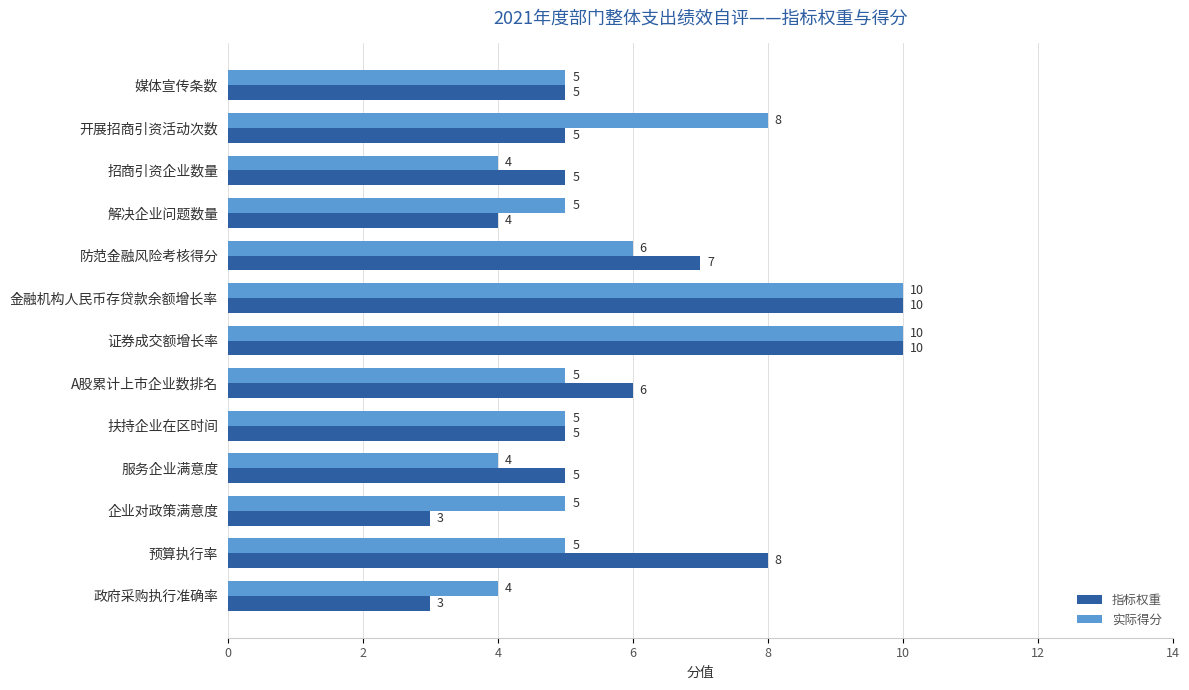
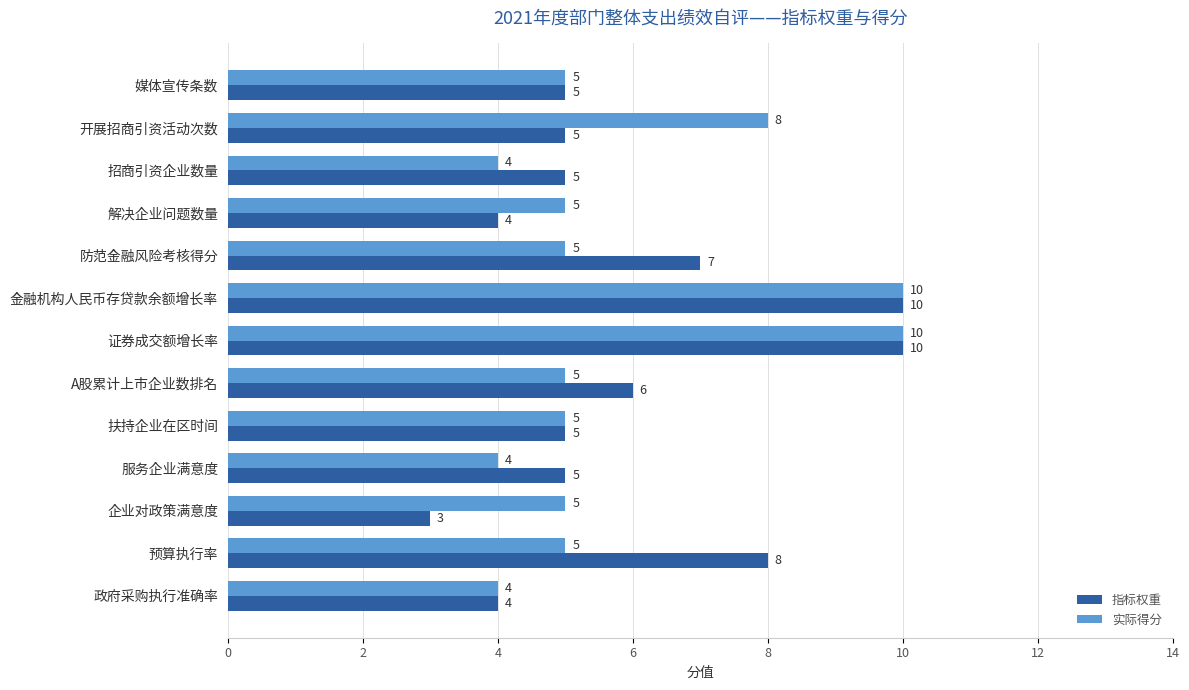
实际得分, 防范金融风险考核得分: 6 -> 5
指标权重, 政府采购执行准确率: 3 -> 4
